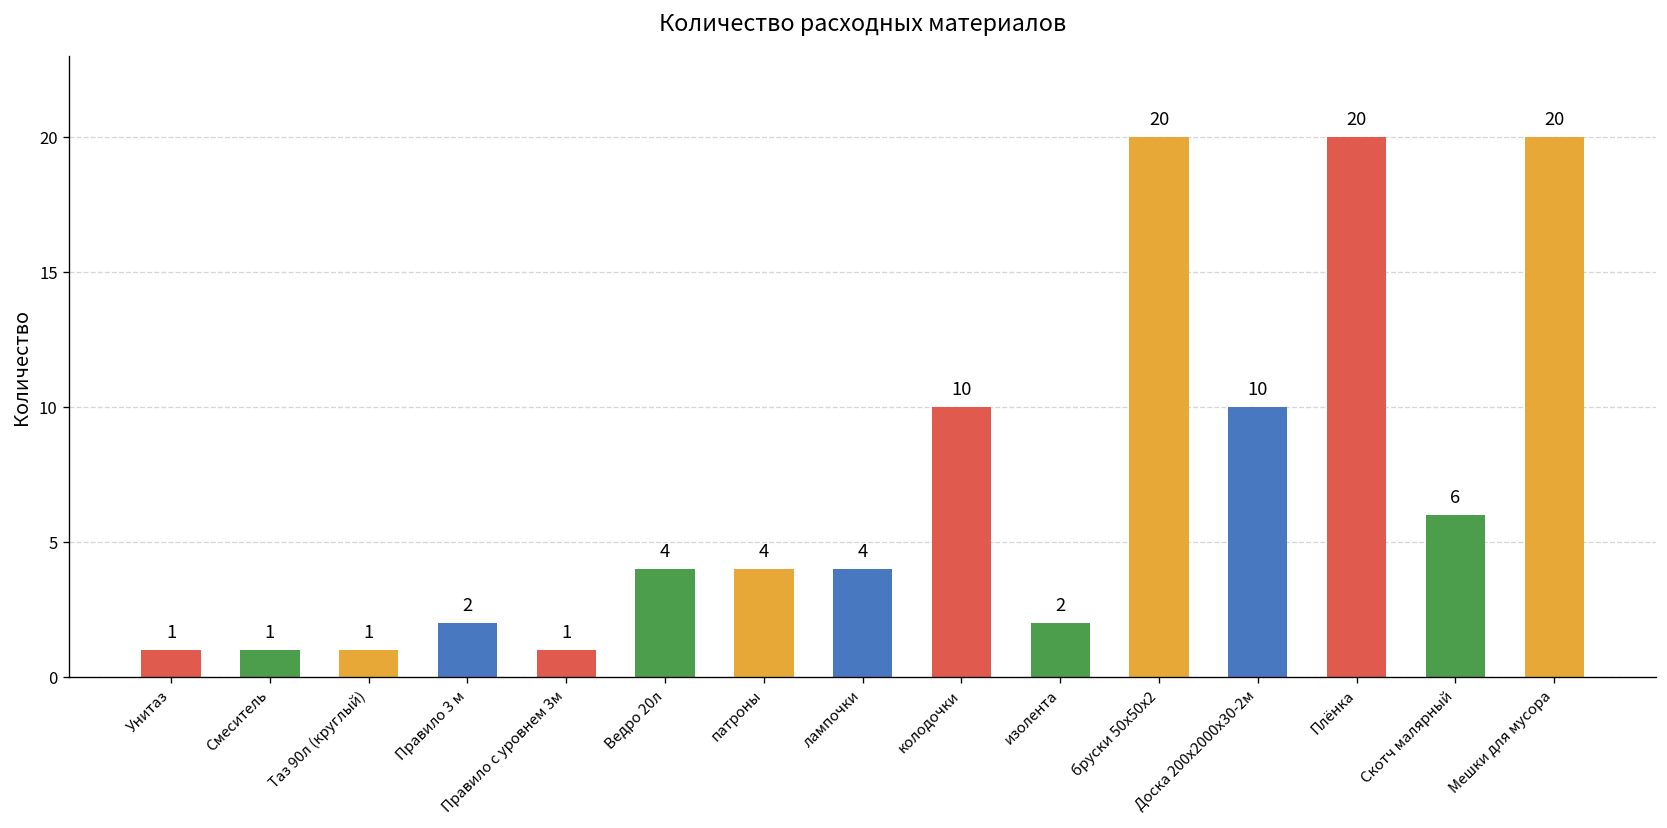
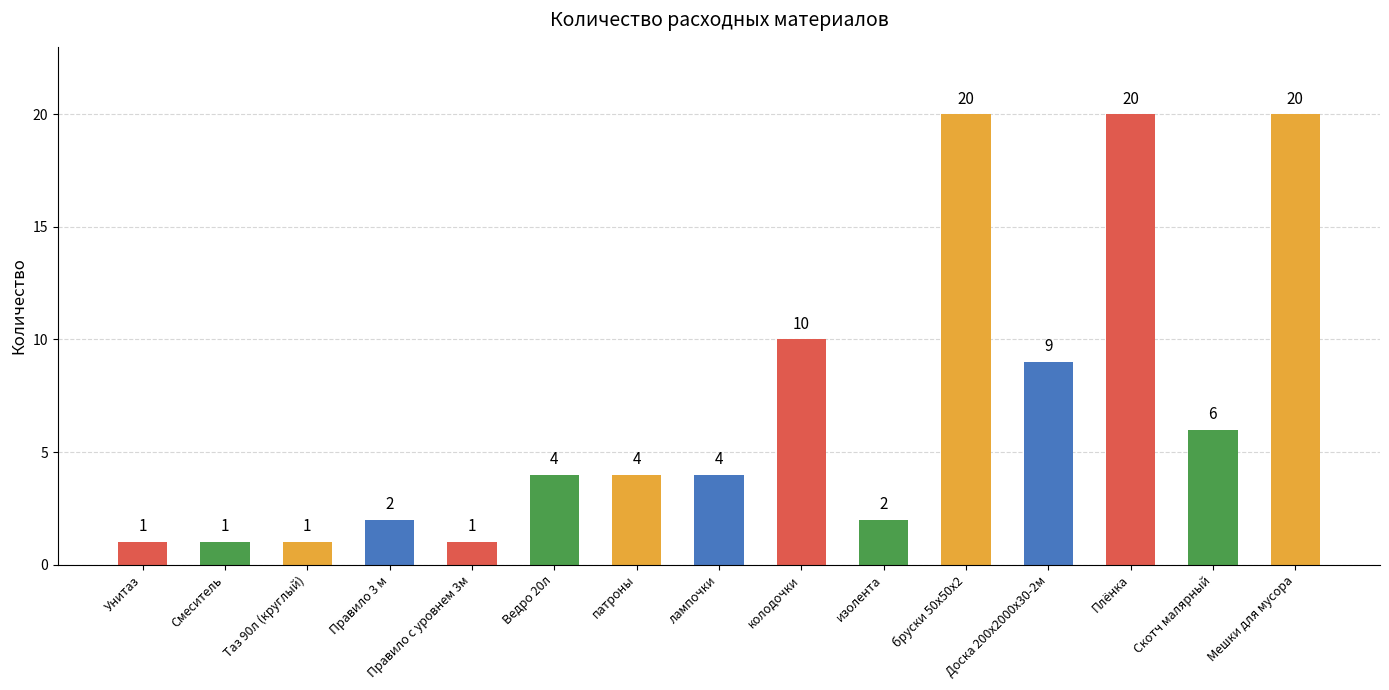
Доска 200х2000х30-2м: 10 -> 9
